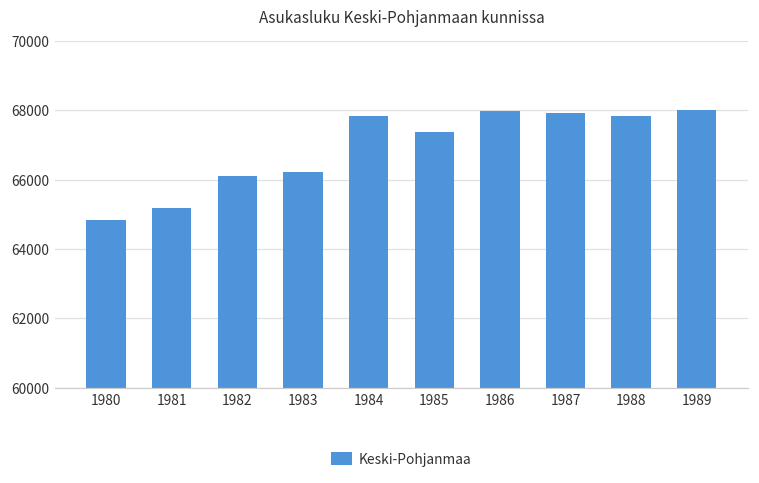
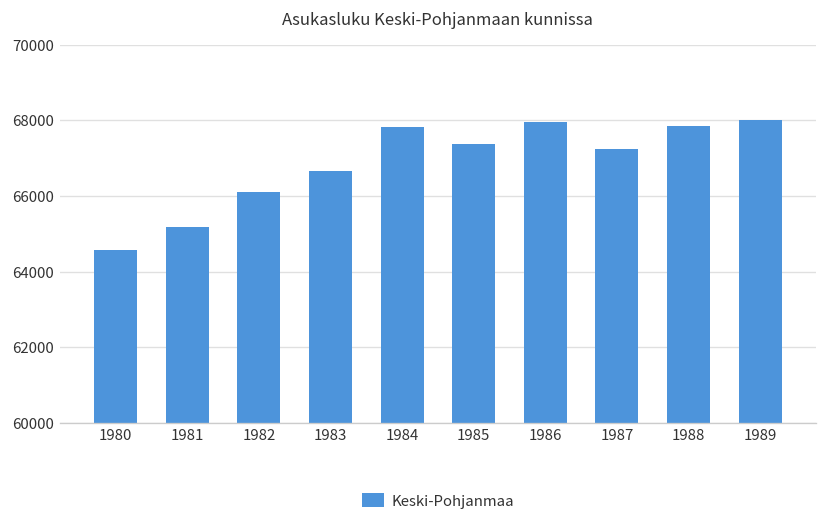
1980: 64800 -> 64600
1983: 66200 -> 66700
1987: 67900 -> 67200
